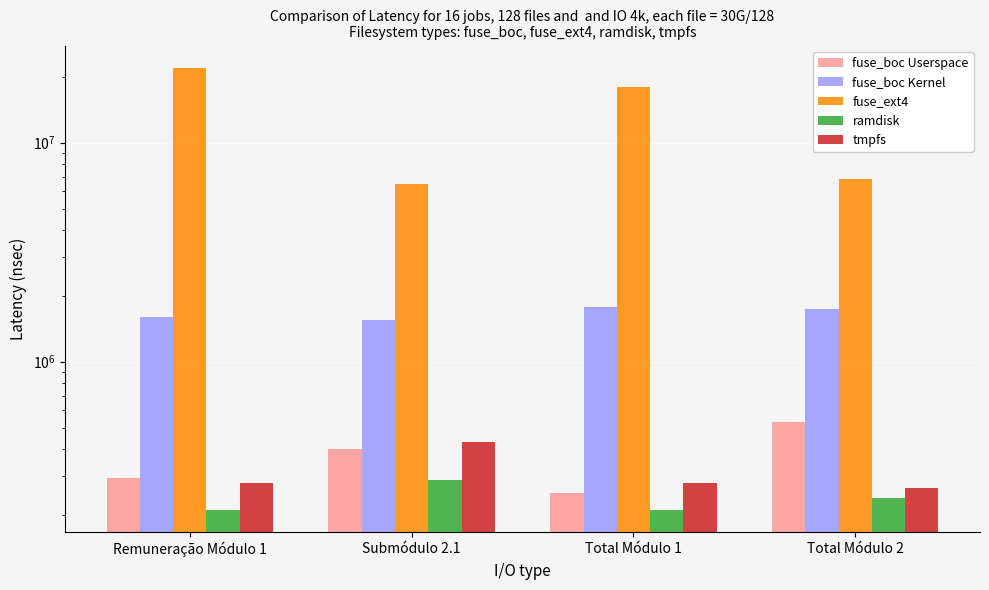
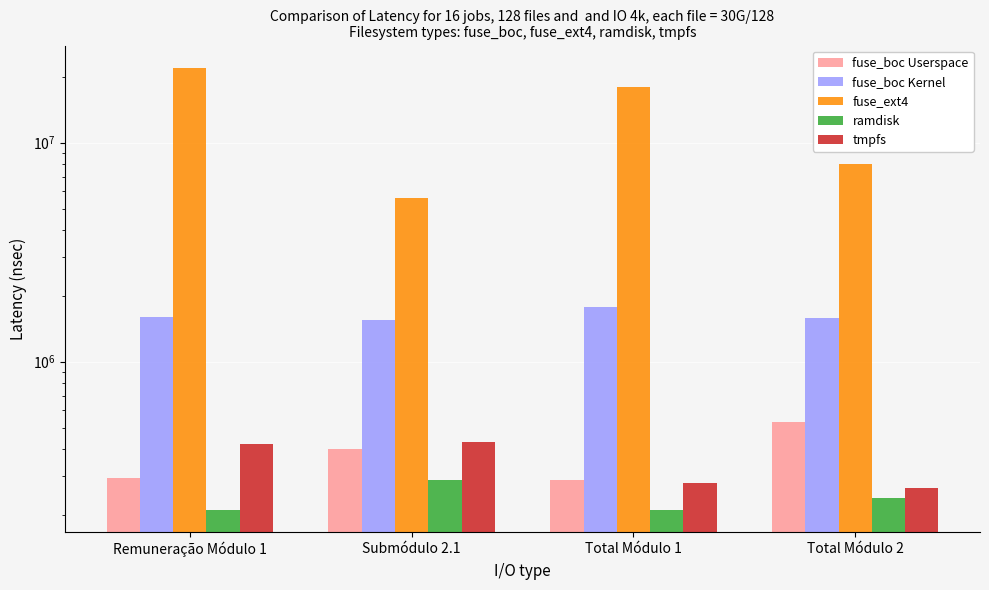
tmpfs, Remuneração Módulo 1: 280000 -> 420000
fuse_ext4, Submódulo 2.1: 6500000 -> 5600000
fuse_boc Userspace, Total Módulo 1: 250000 -> 290000
fuse_boc Kernel, Total Módulo 2: 1700000 -> 1600000
fuse_ext4, Total Módulo 2: 6900000 -> 8000000
